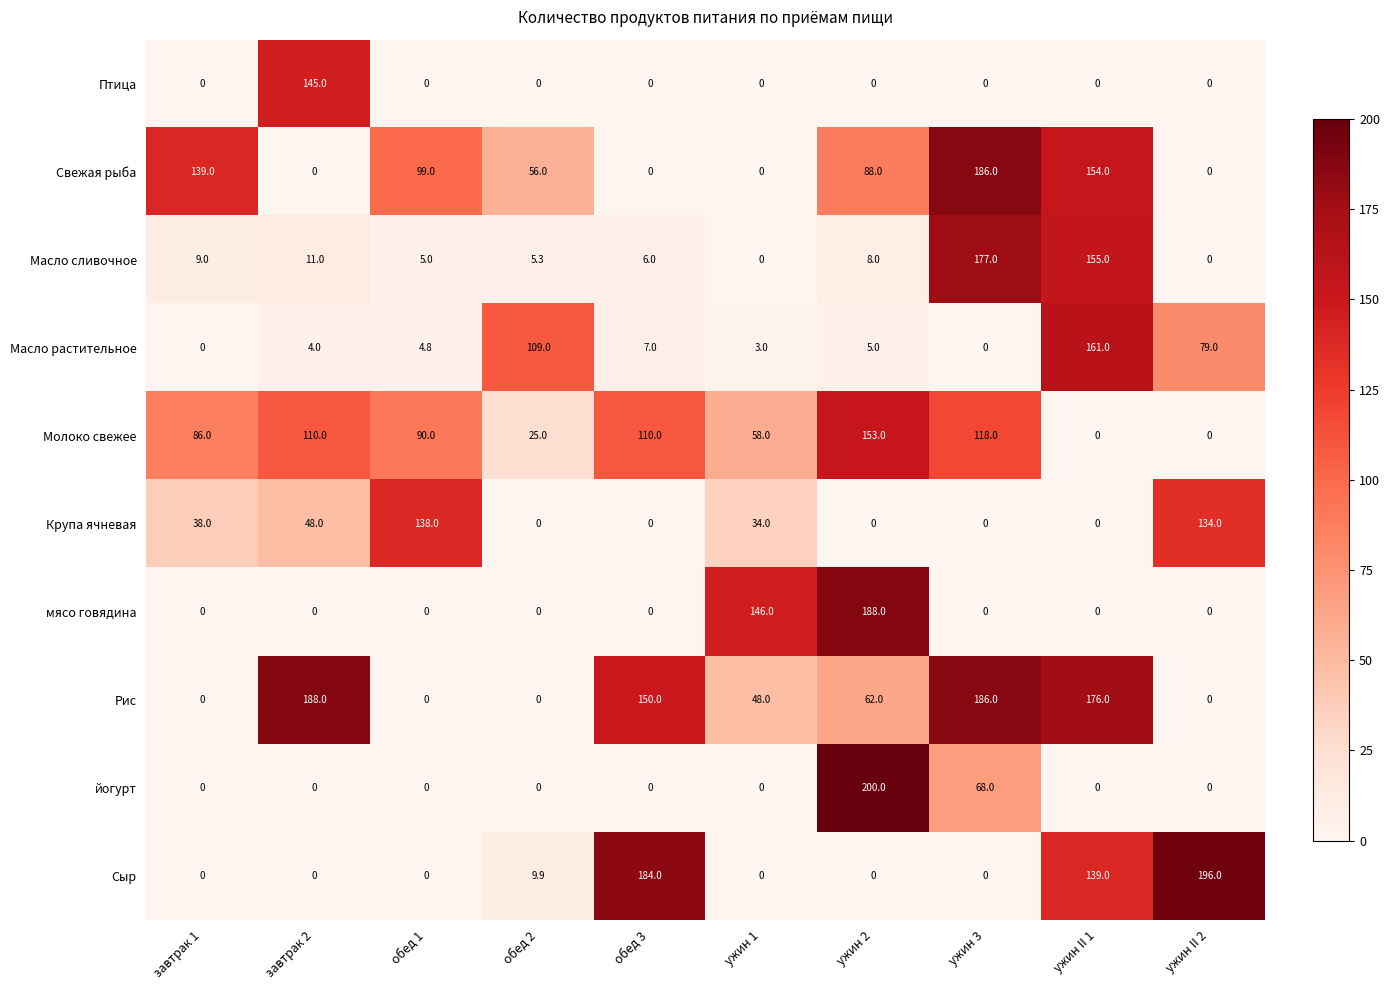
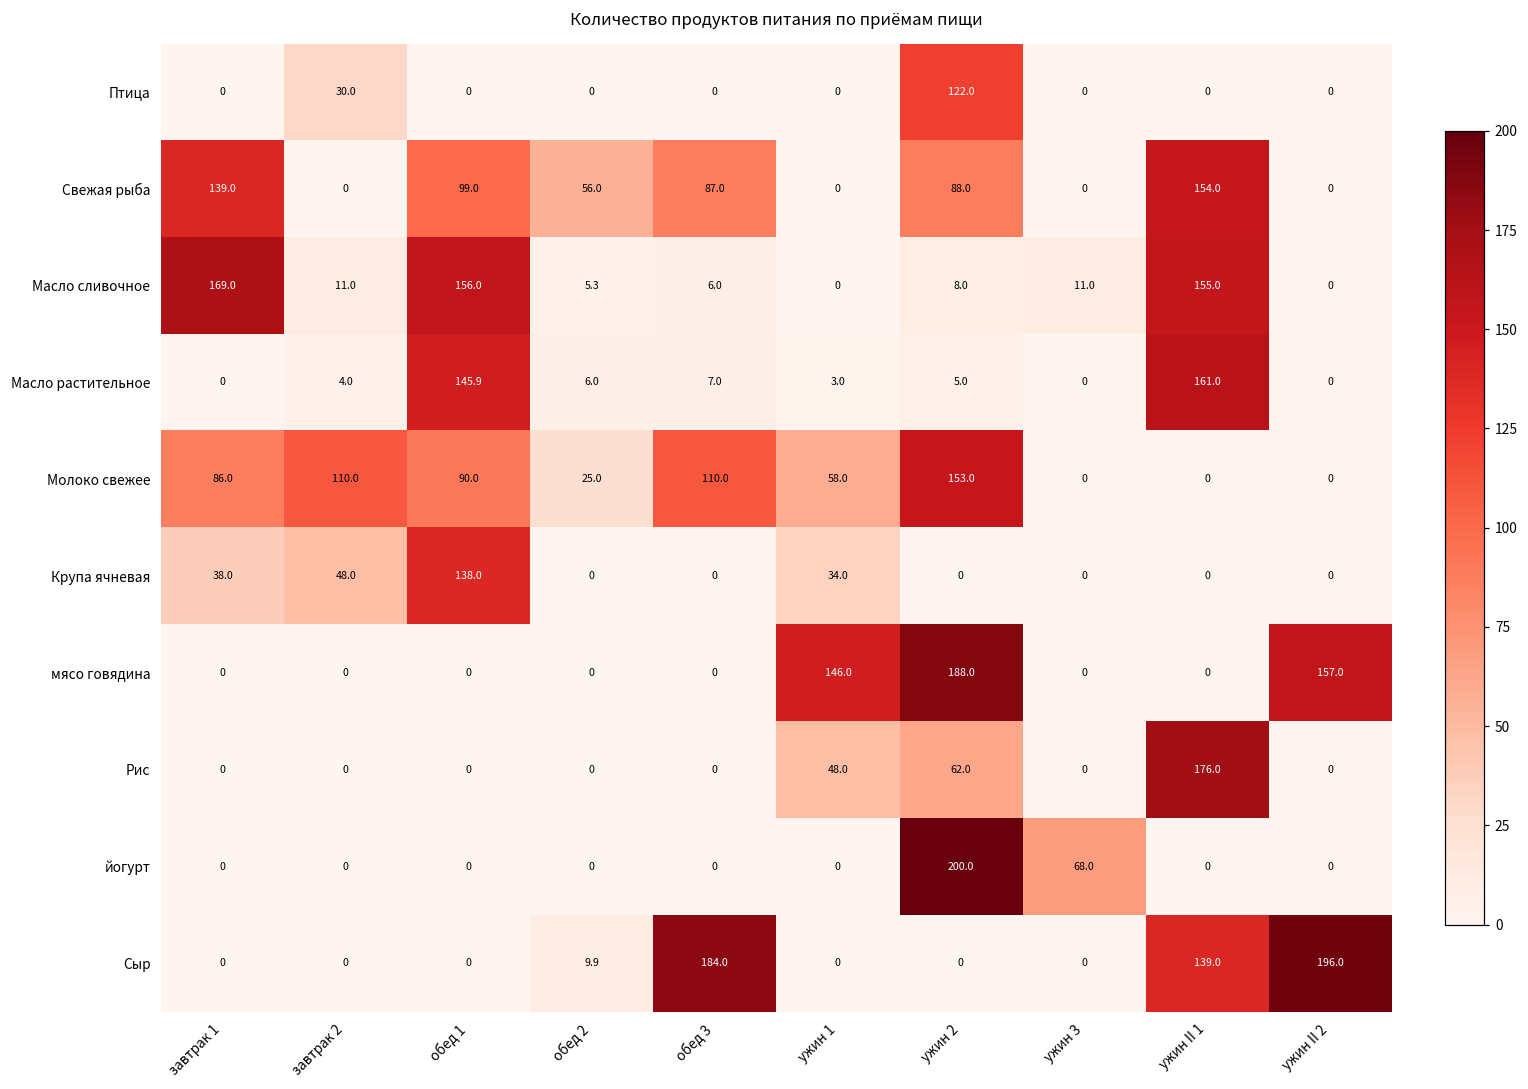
Птица, завтрак 2: 145.0 -> 30.0
Птица, ужин 2: 0 -> 122.0
Свежая рыба, обед 3: 0 -> 87.0
Свежая рыба, ужин 3: 186.0 -> 0
Масло сливочное, завтрак 1: 9.0 -> 169.0
Масло сливочное, обед 1: 5.0 -> 156.0
Масло сливочное, ужин 3: 177.0 -> 11.0
Масло растительное, обед 1: 4.8 -> 145.9
Масло растительное, обед 2: 109.0 -> 6.0
Масло растительное, ужин II 2: 79.0 -> 0
Молоко свежее, ужин 3: 118.0 -> 0
Крупа ячневая, ужин II 2: 134.0 -> 0
мясо говядина, ужин II 2: 0 -> 157.0
Рис, завтрак 2: 188.0 -> 0
Рис, обед 3: 150.0 -> 0
Рис, ужин 3: 186.0 -> 0
